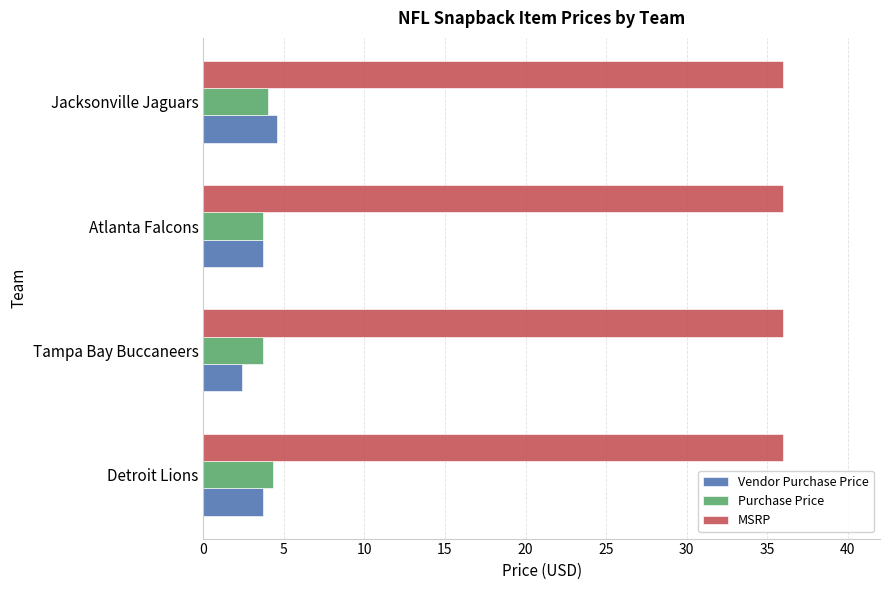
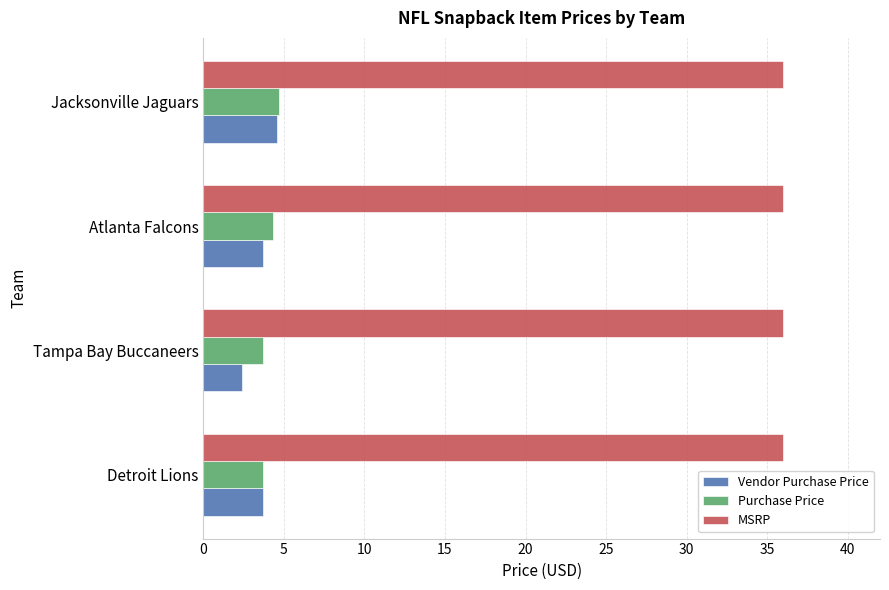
Purchase Price, Jacksonville Jaguars: 4.0 -> 4.7
Purchase Price, Atlanta Falcons: 3.7 -> 4.3
Purchase Price, Detroit Lions: 4.3 -> 3.7
